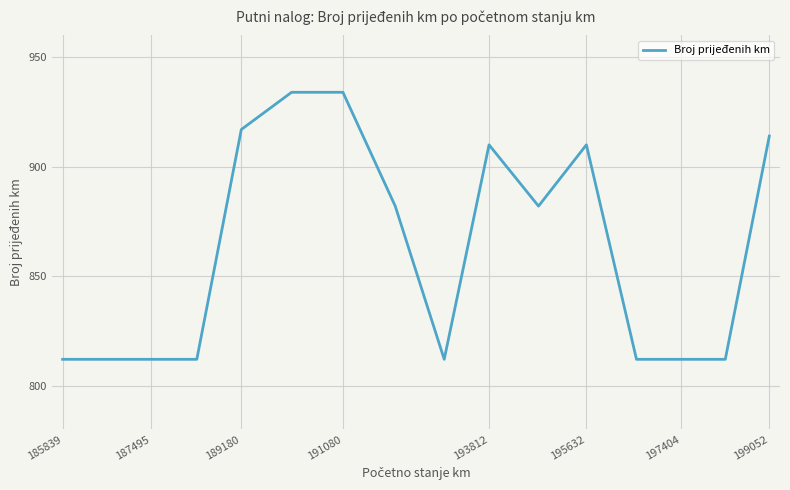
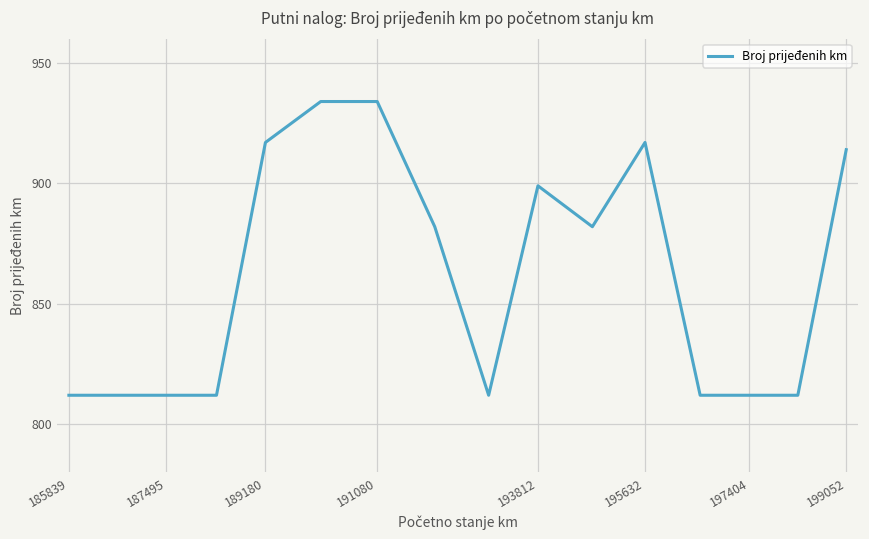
193812: 910 -> 899
195632: 910 -> 917
